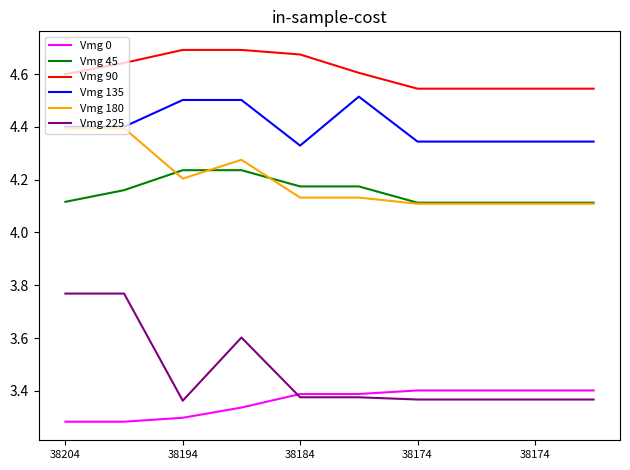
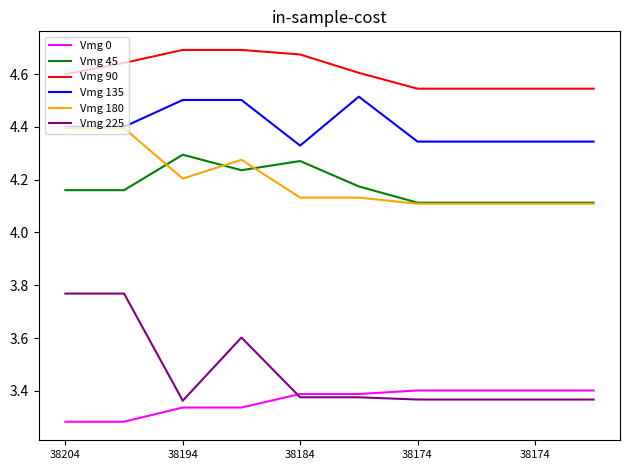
Vmg 45, 38204: 4.12 -> 4.16
Vmg 0, 38194: 3.30 -> 3.34
Vmg 45, 38194: 4.24 -> 4.29
Vmg 45, 38184: 4.17 -> 4.27
